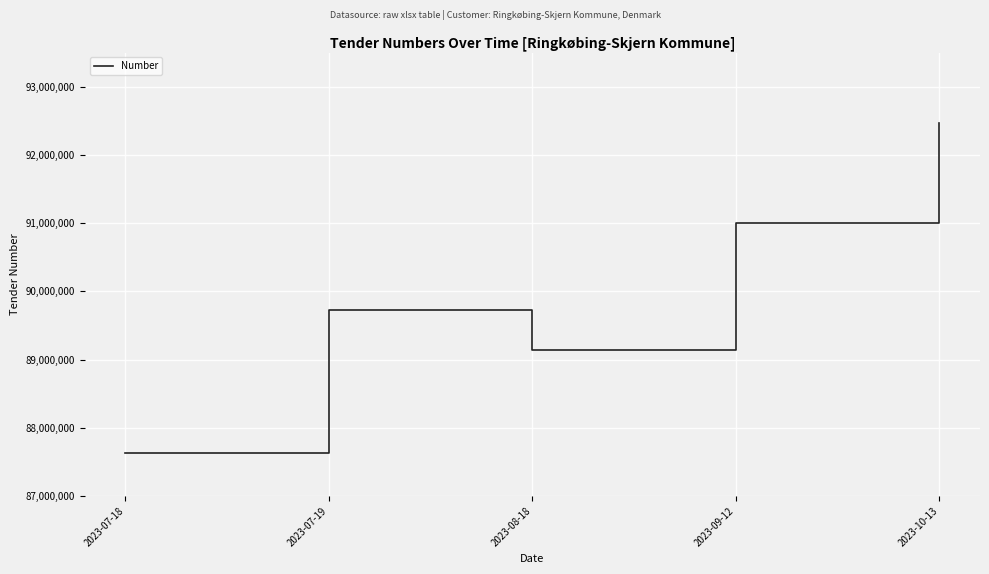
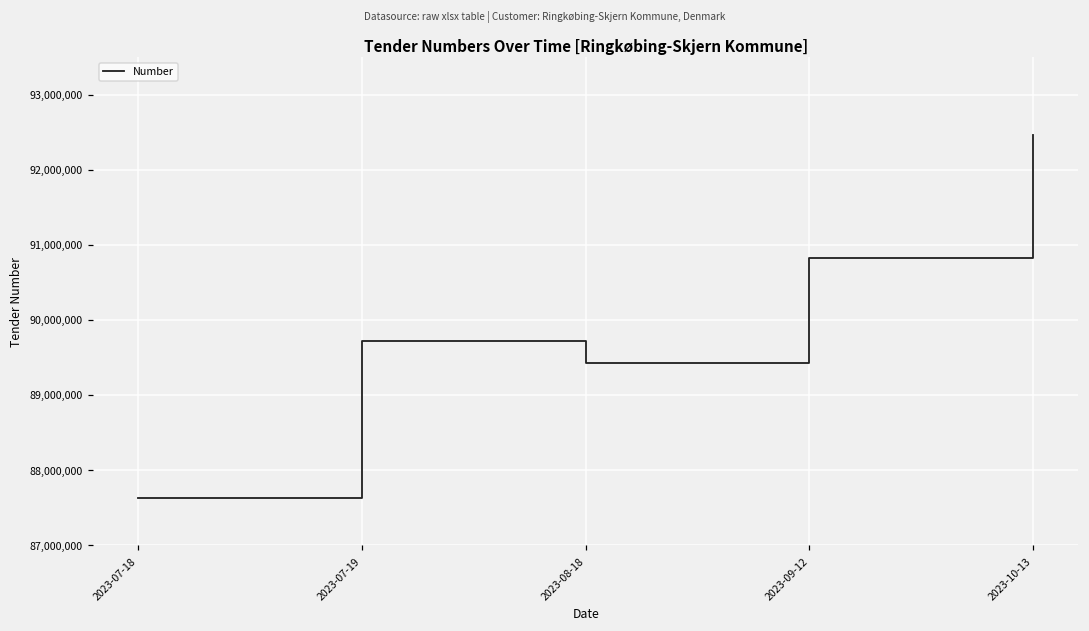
2023-08-18: 89,100,000 -> 89,400,000
2023-09-12: 91,000,000 -> 90,800,000
